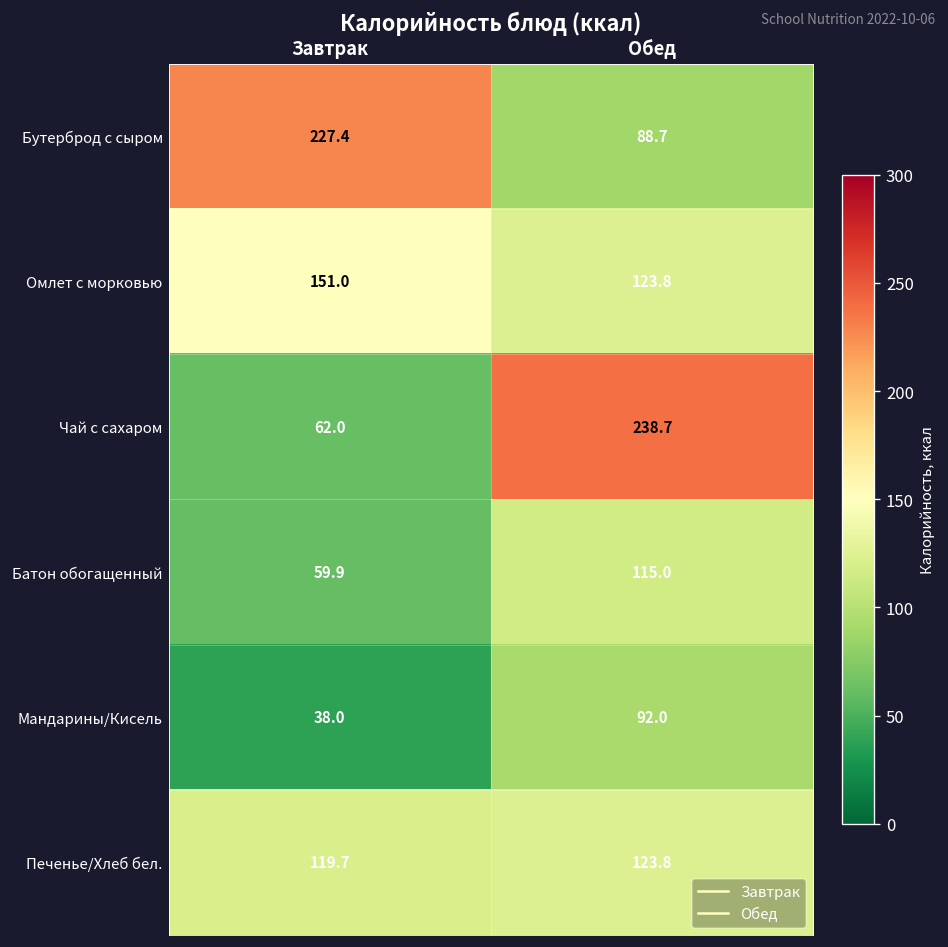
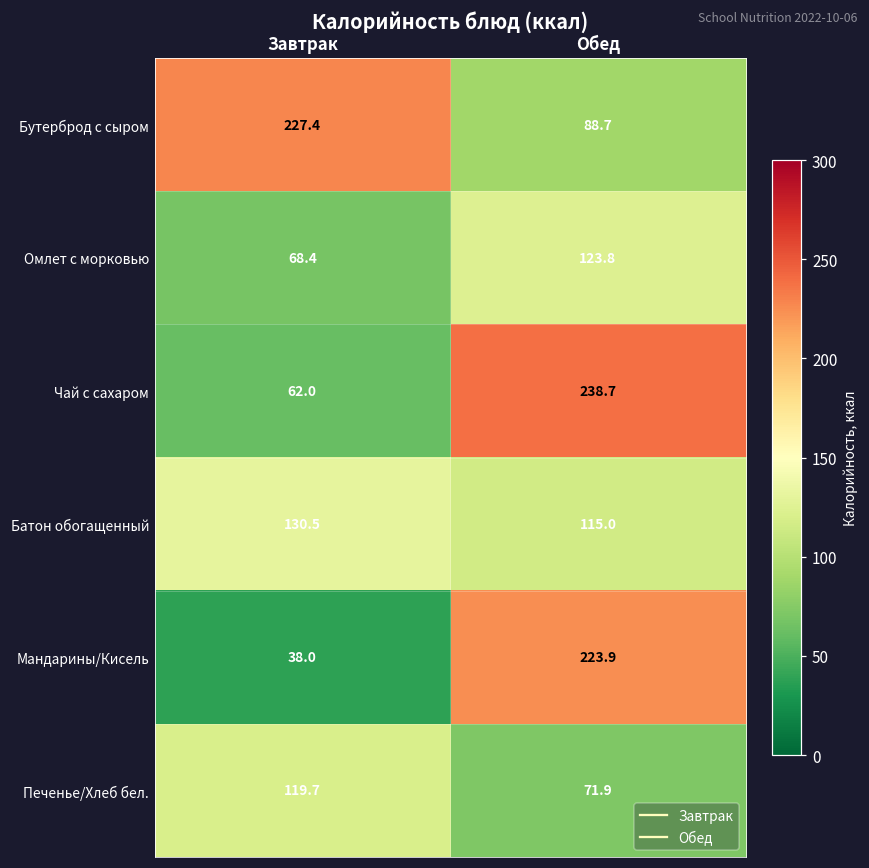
Омлет с морковью, Завтрак: 151.0 -> 68.4
Батон обогащенный, Завтрак: 59.9 -> 130.5
Мандарины/Кисель, Обед: 92.0 -> 223.9
Печенье/Хлеб бел., Обед: 123.8 -> 71.9
